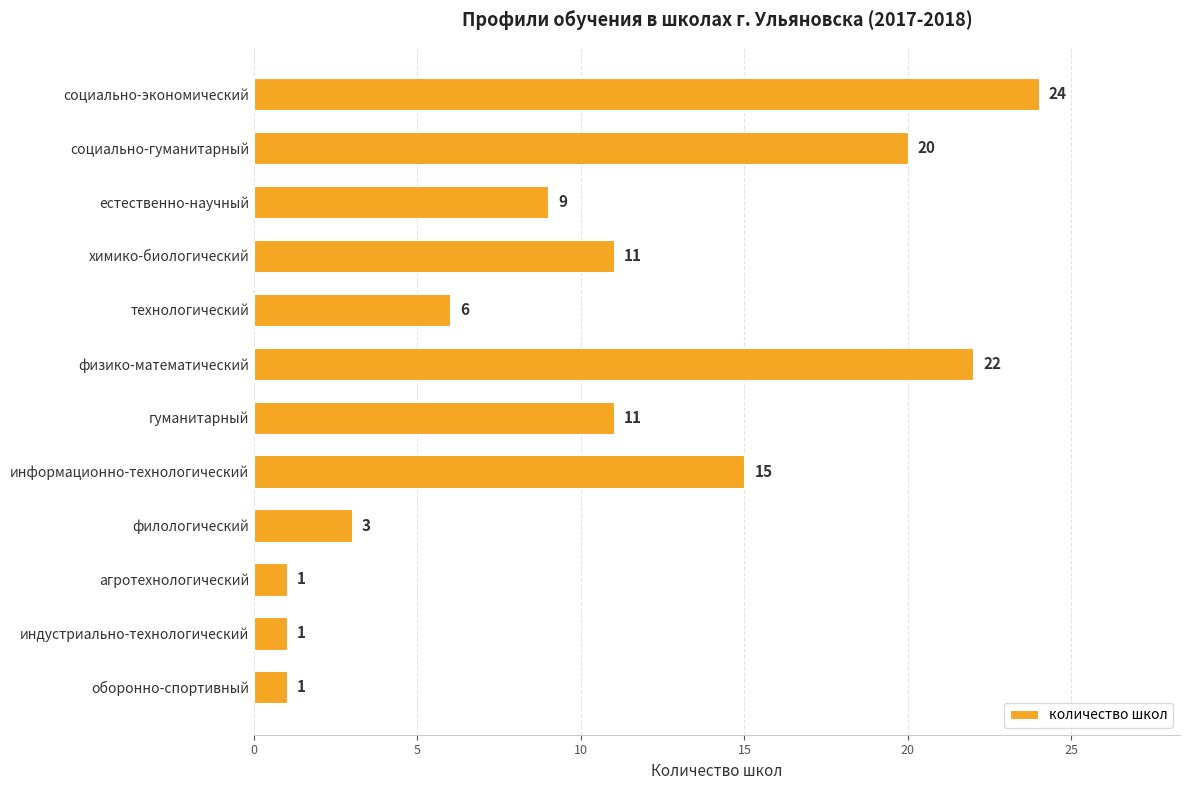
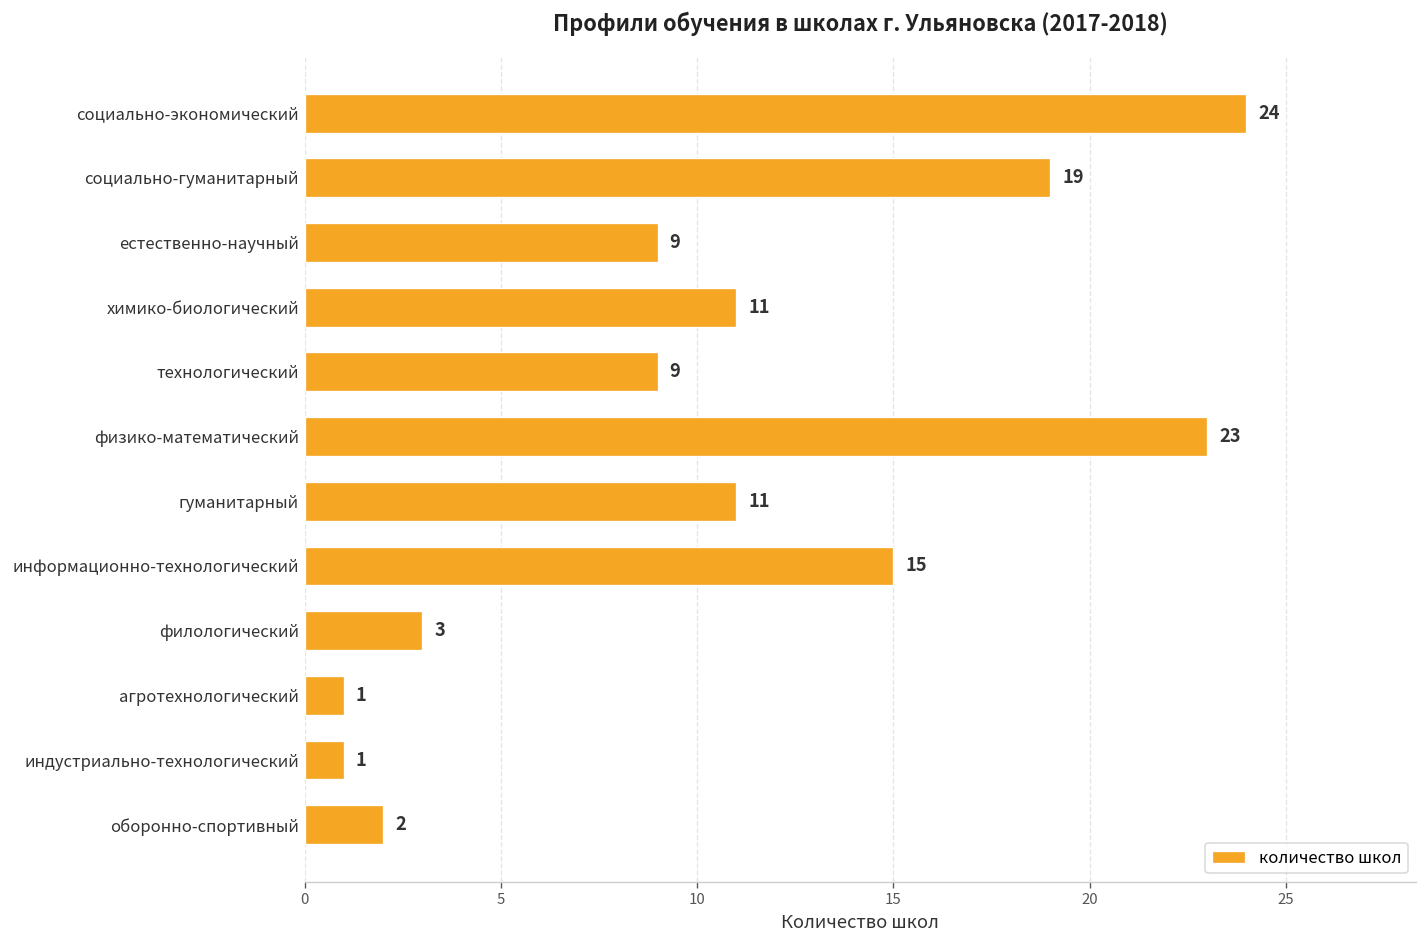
социально-гуманитарный: 20 -> 19
технологический: 6 -> 9
физико-математический: 22 -> 23
оборонно-спортивный: 1 -> 2
